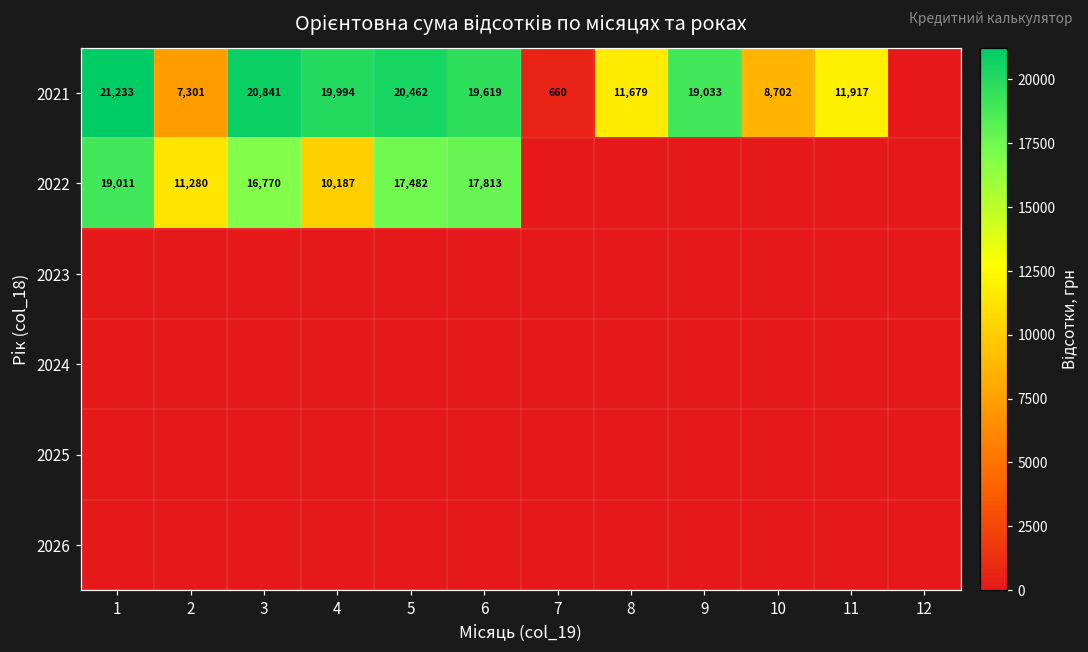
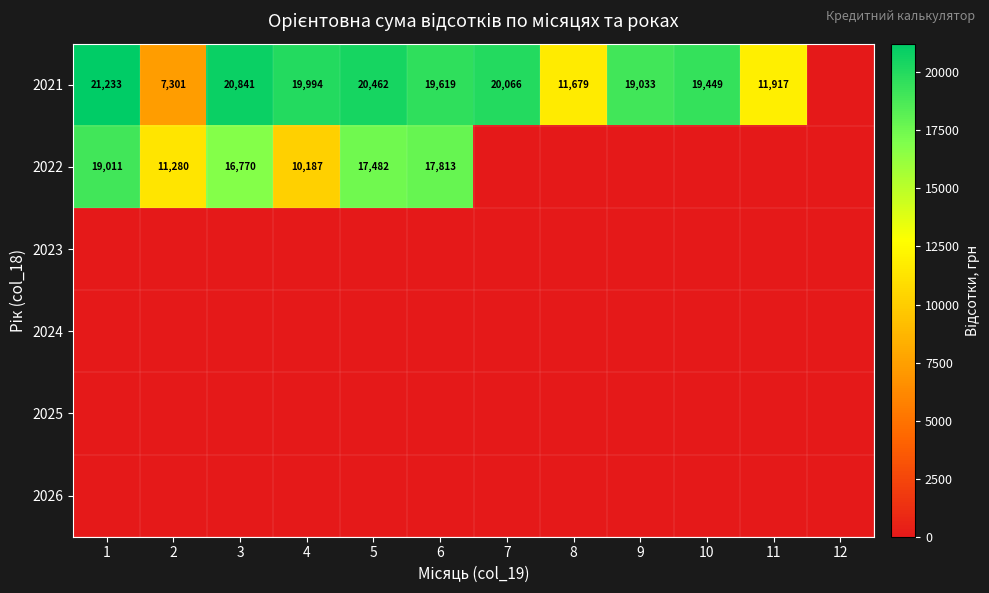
2021, 7: 660 -> 20,066
2021, 10: 8,702 -> 19,449
